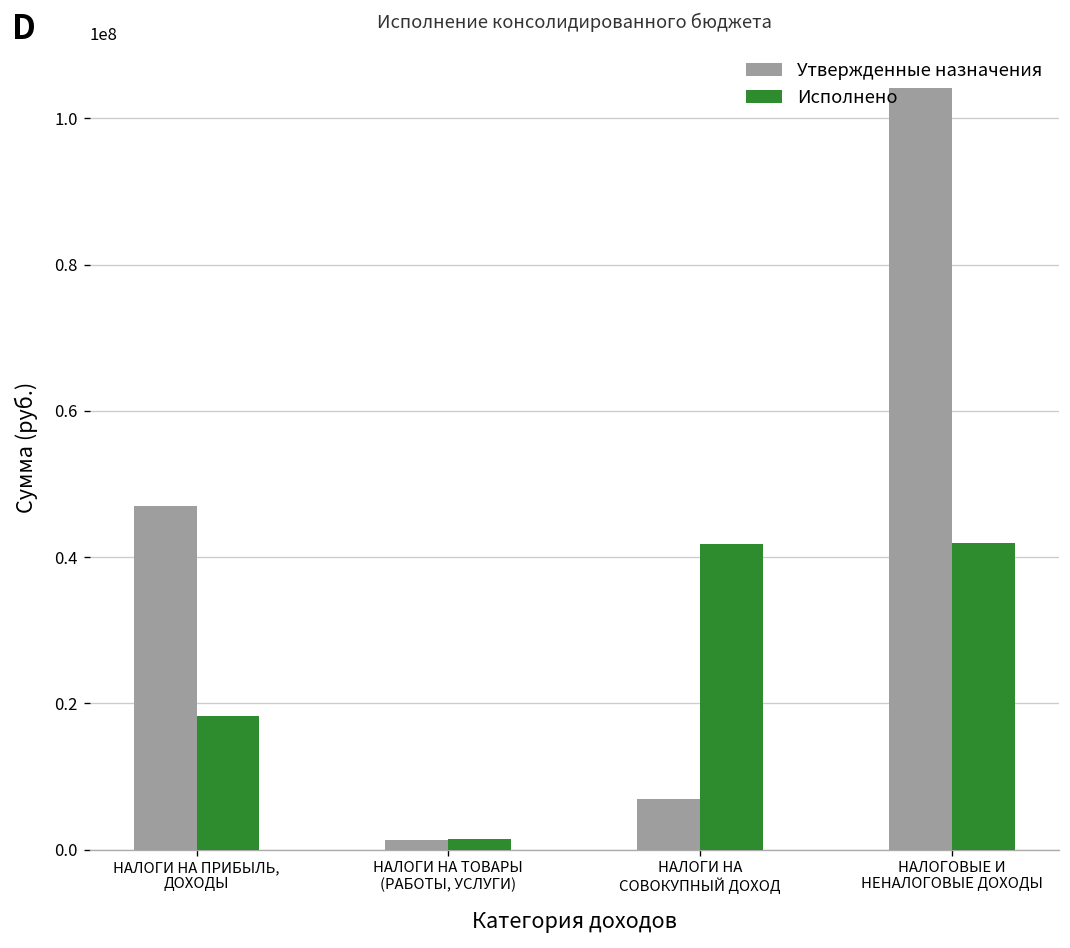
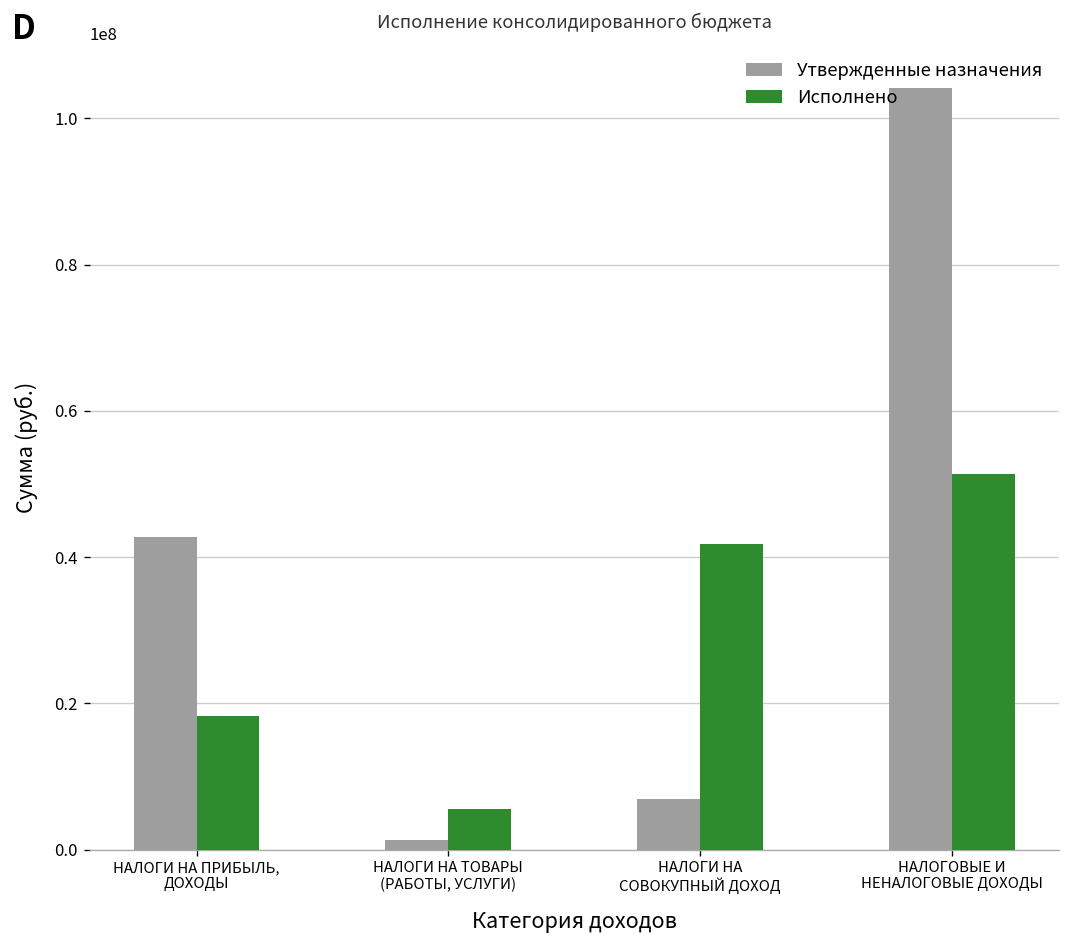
Утвержденные назначения, НАЛОГИ НА ПРИБЫЛЬ, ДОХОДЫ: 47000000 -> 43000000
Исполнено, НАЛОГИ НА ТОВАРЫ (РАБОТЫ, УСЛУГИ): 1000000 -> 5000000
Исполнено, НАЛОГОВЫЕ И НЕНАЛОГОВЫЕ ДОХОДЫ: 42000000 -> 51000000
